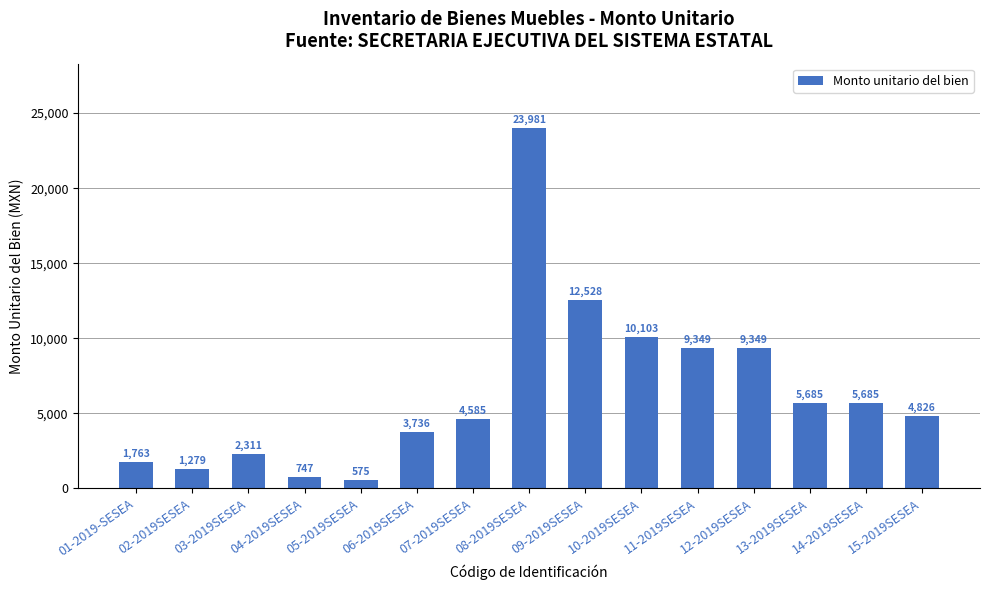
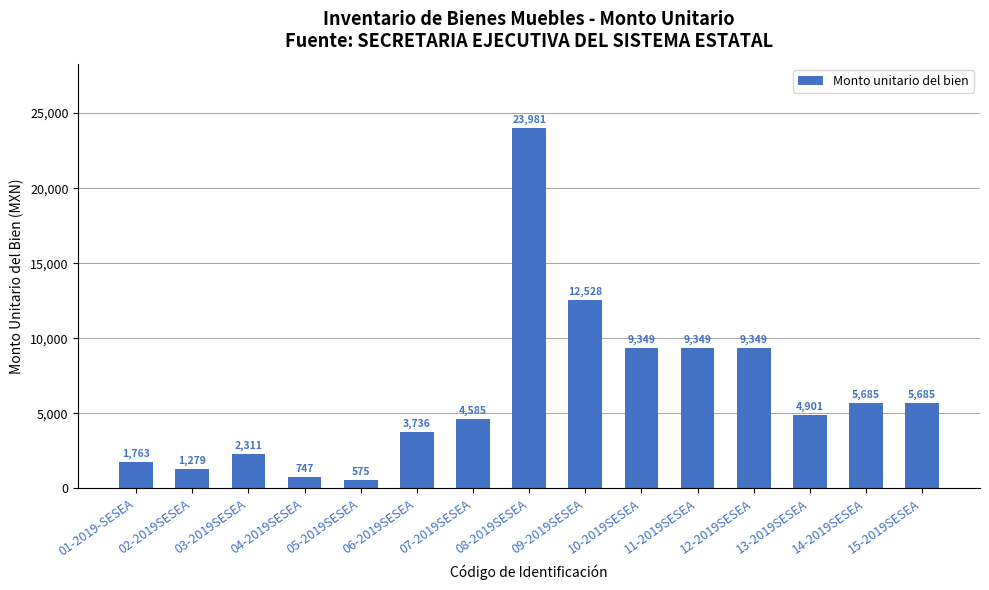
10-2019SESEA: 10,103 -> 9,349
13-2019SESEA: 5,685 -> 4,901
15-2019SESEA: 4,826 -> 5,685
